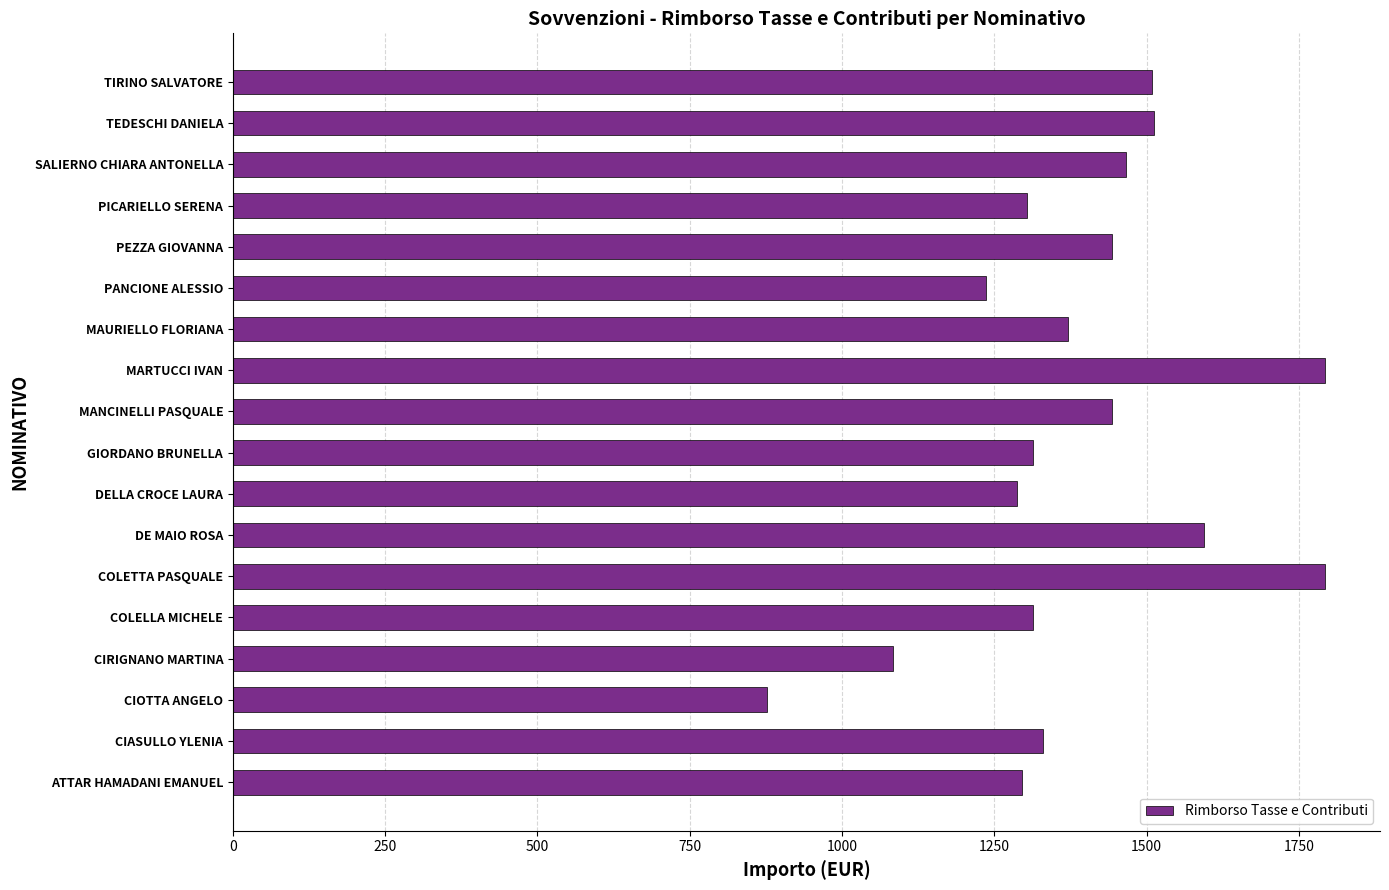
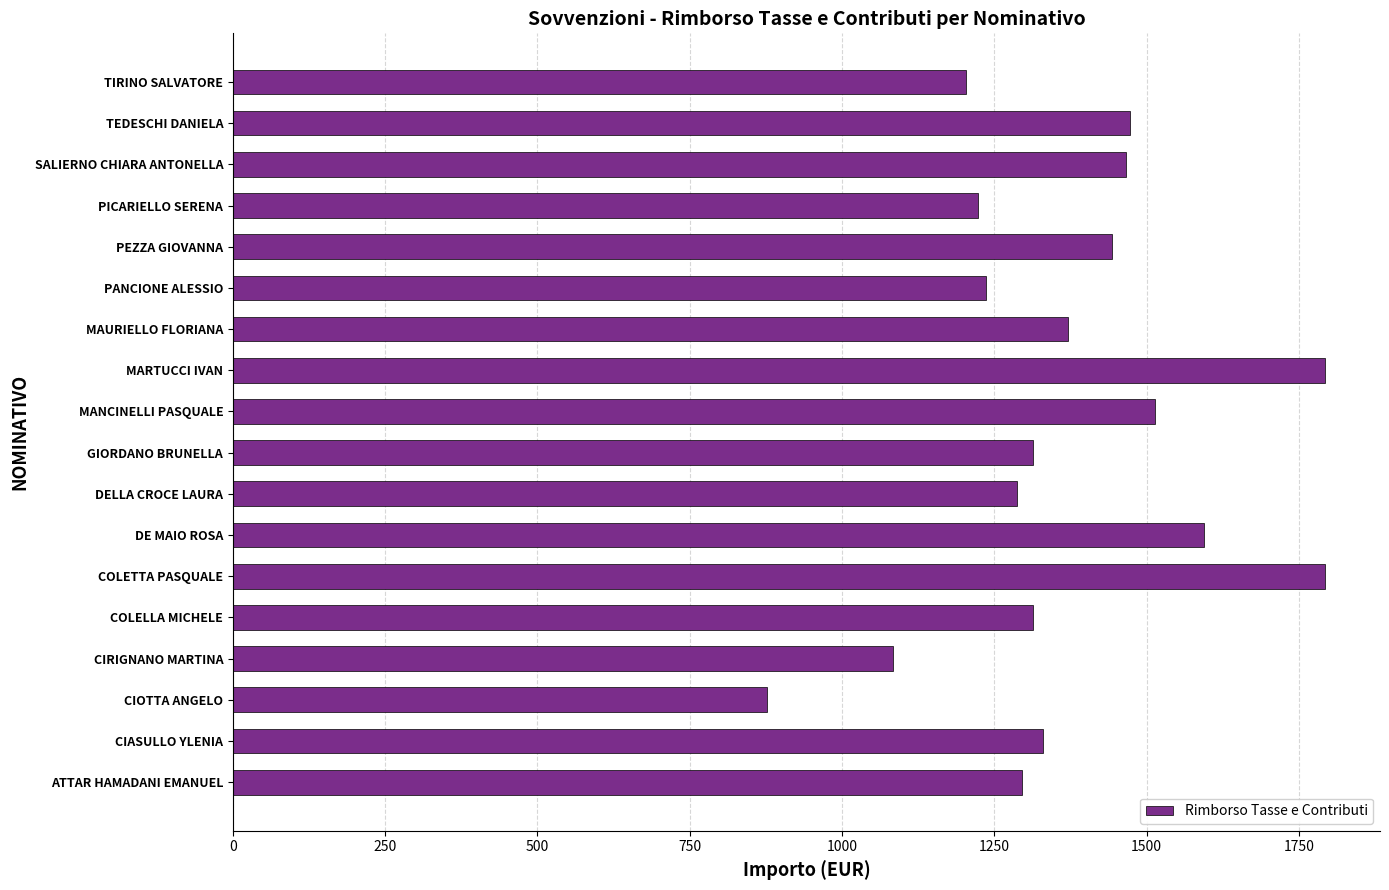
TIRINO SALVATORE: 1510 -> 1200
TEDESCHI DANIELA: 1510 -> 1470
PICARIELLO SERENA: 1300 -> 1220
MANCINELLI PASQUALE: 1440 -> 1510
